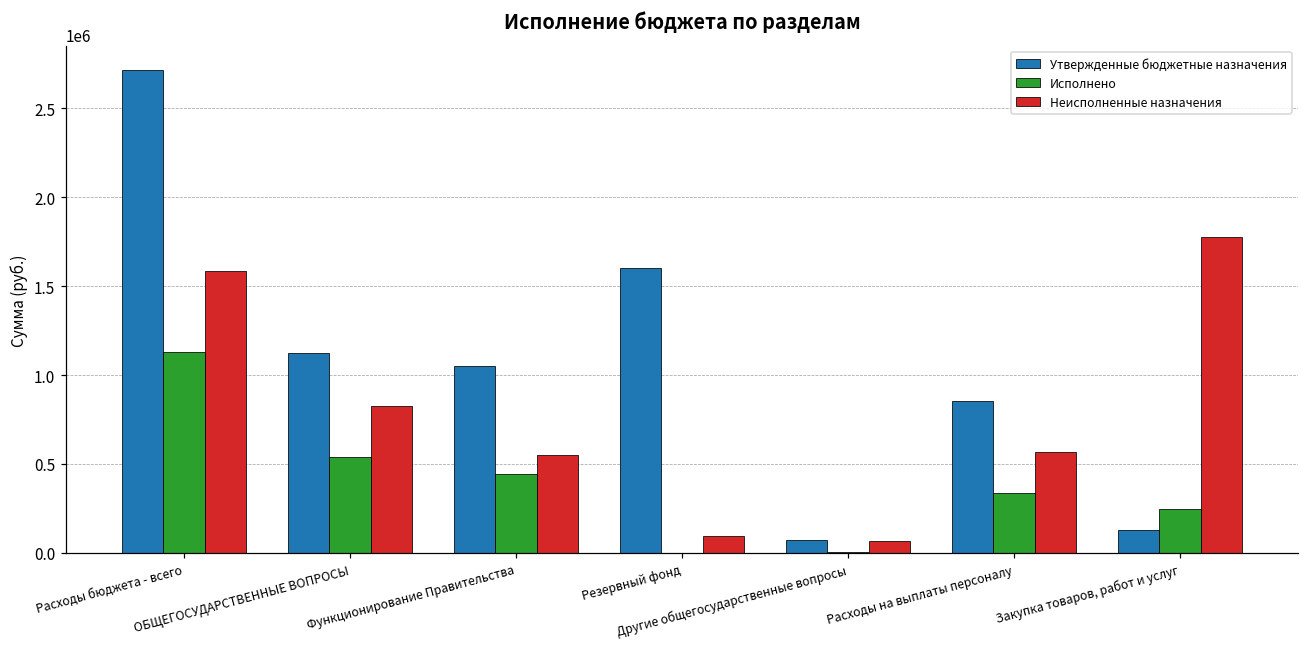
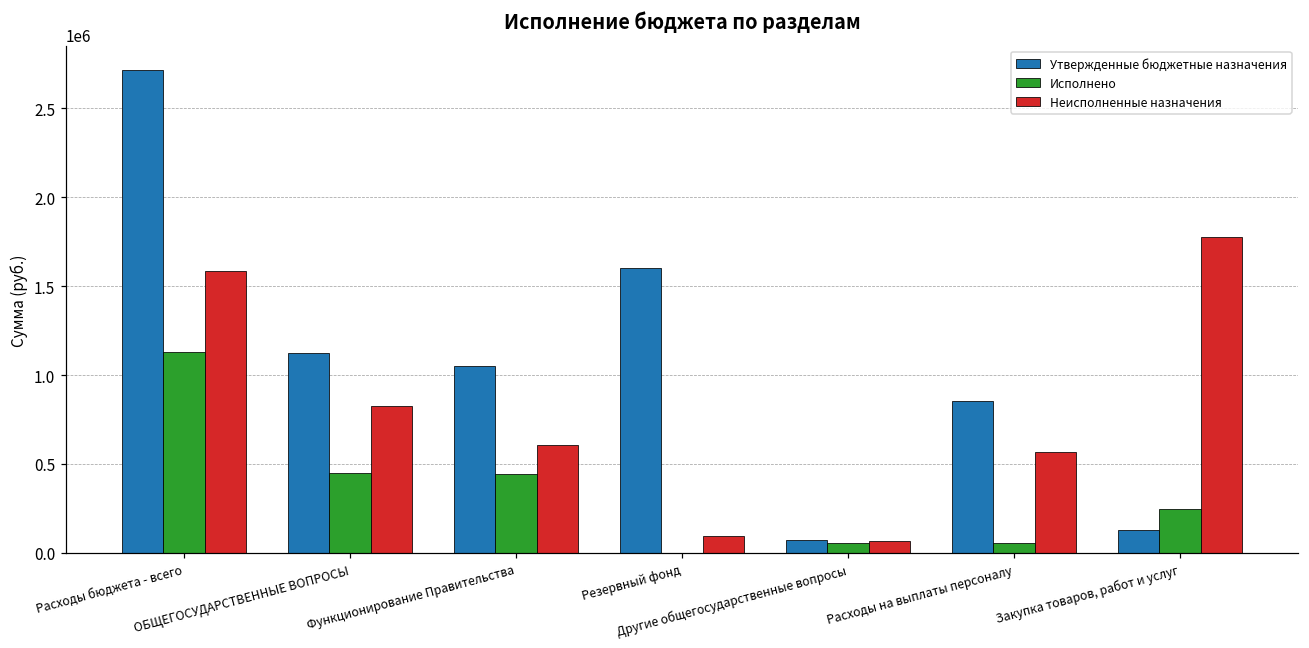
Исполнено, ОБЩЕГОСУДАРСТВЕННЫЕ ВОПРОСЫ: 540000 -> 450000
Неисполненные назначения, Функционирование Правительства: 550000 -> 610000
Исполнено, Другие общегосударственные вопросы: 10000 -> 60000
Исполнено, Расходы на выплаты персоналу: 340000 -> 60000
